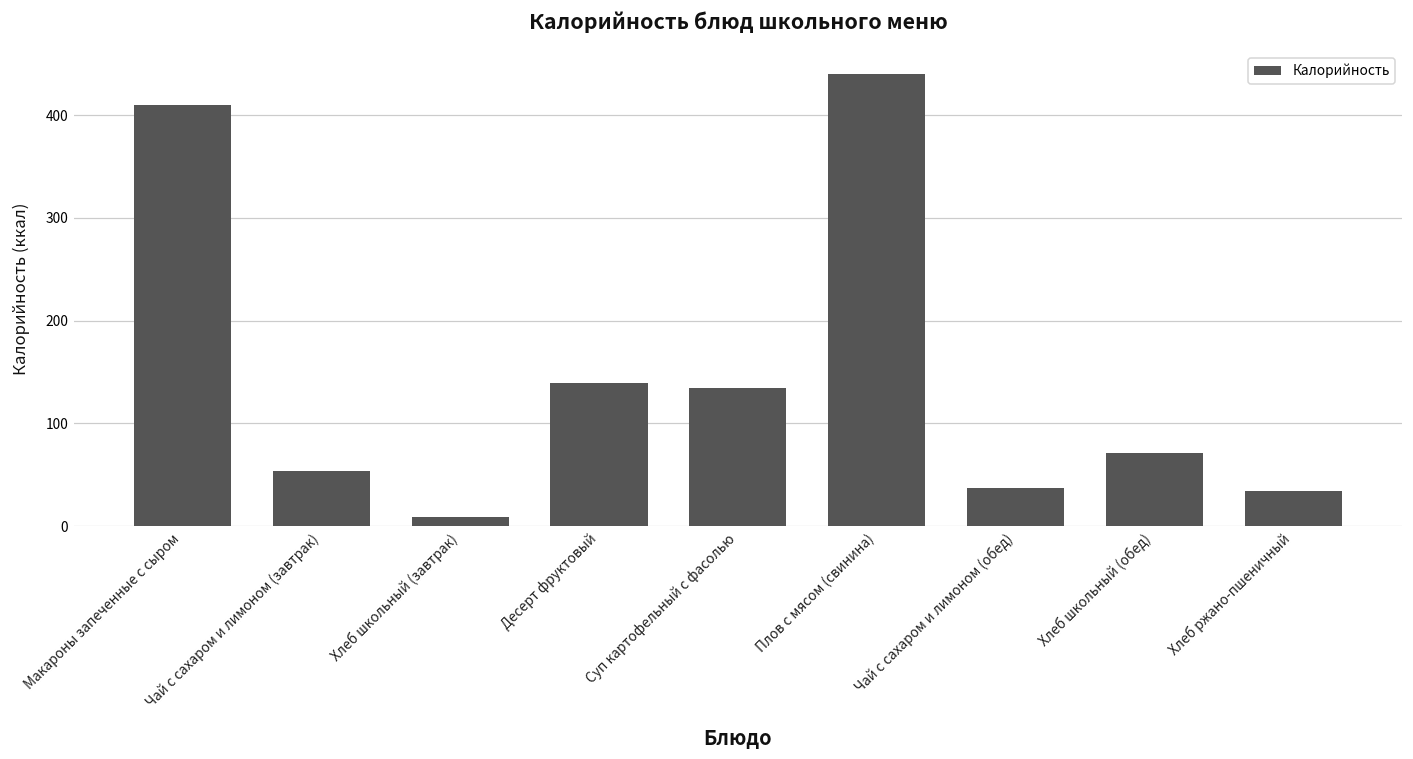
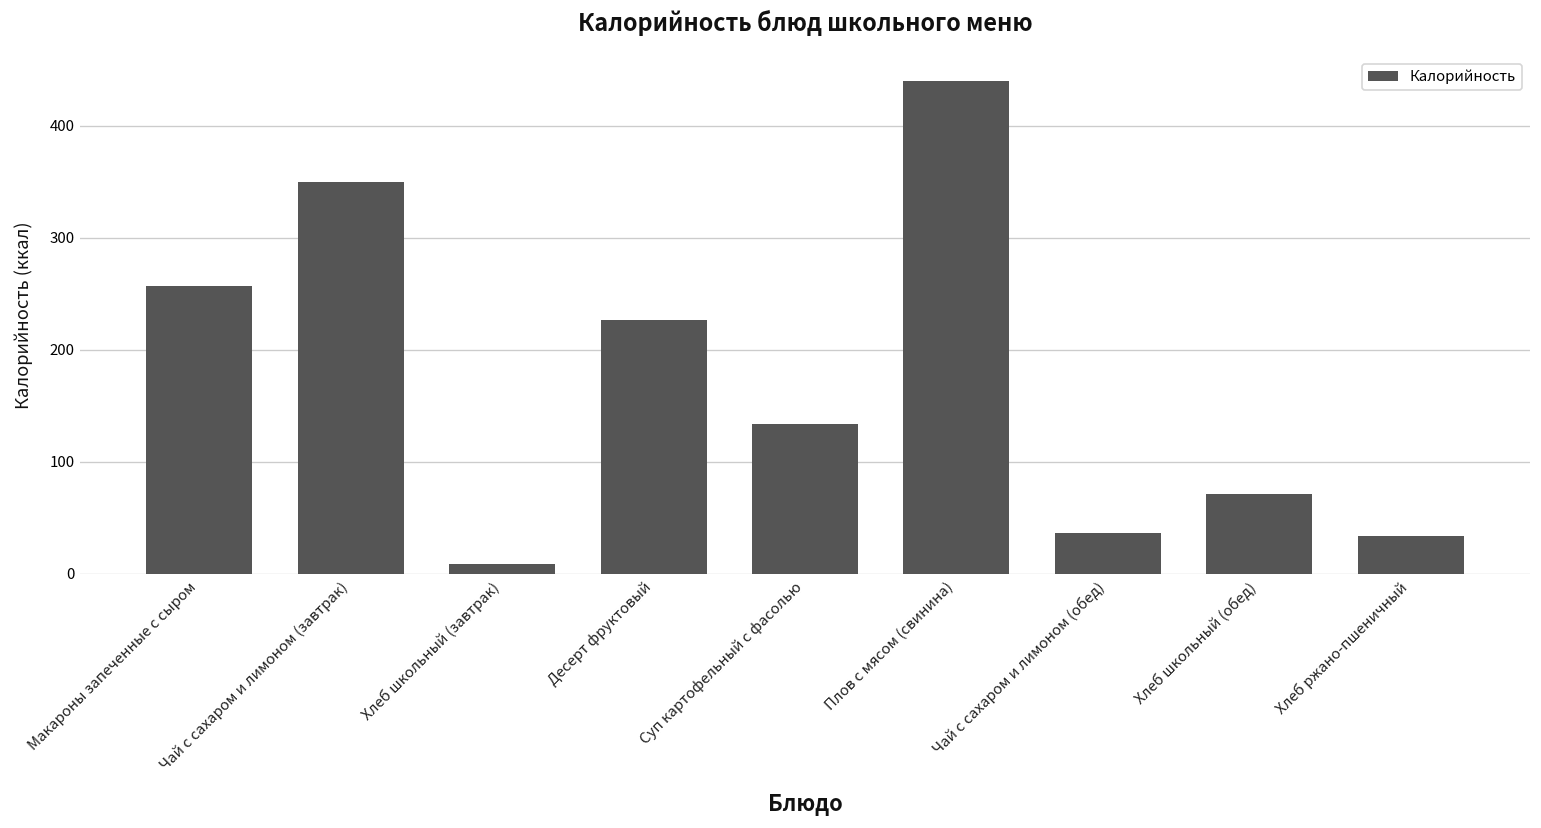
Макароны запеченные с сыром: 410 -> 260
Чай с сахаром и лимоном (завтрак): 50 -> 350
Десерт фруктовый: 140 -> 230
